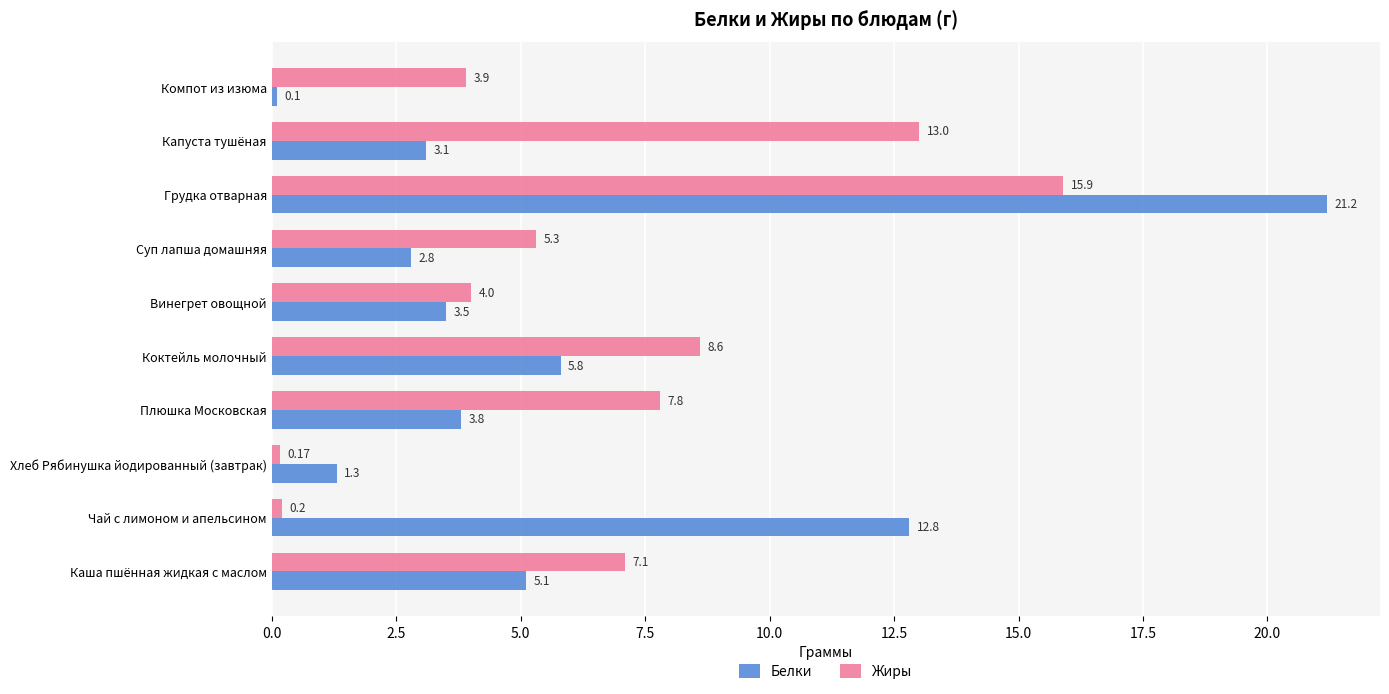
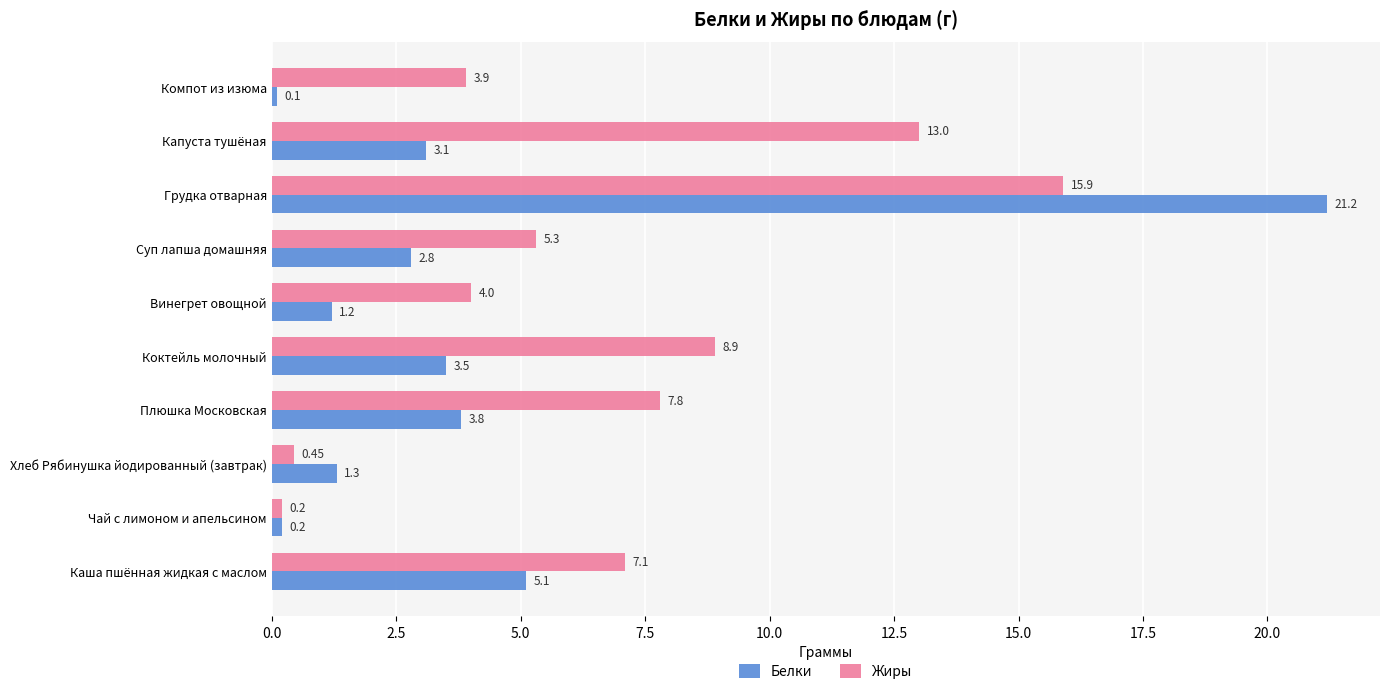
Белки, Винегрет овощной: 3.5 -> 1.2
Жиры, Коктейль молочный: 8.6 -> 8.9
Белки, Коктейль молочный: 5.8 -> 3.5
Жиры, Хлеб Рябинушка йодированный (завтрак): 0.17 -> 0.45
Белки, Чай с лимоном и апельсином: 12.8 -> 0.2
